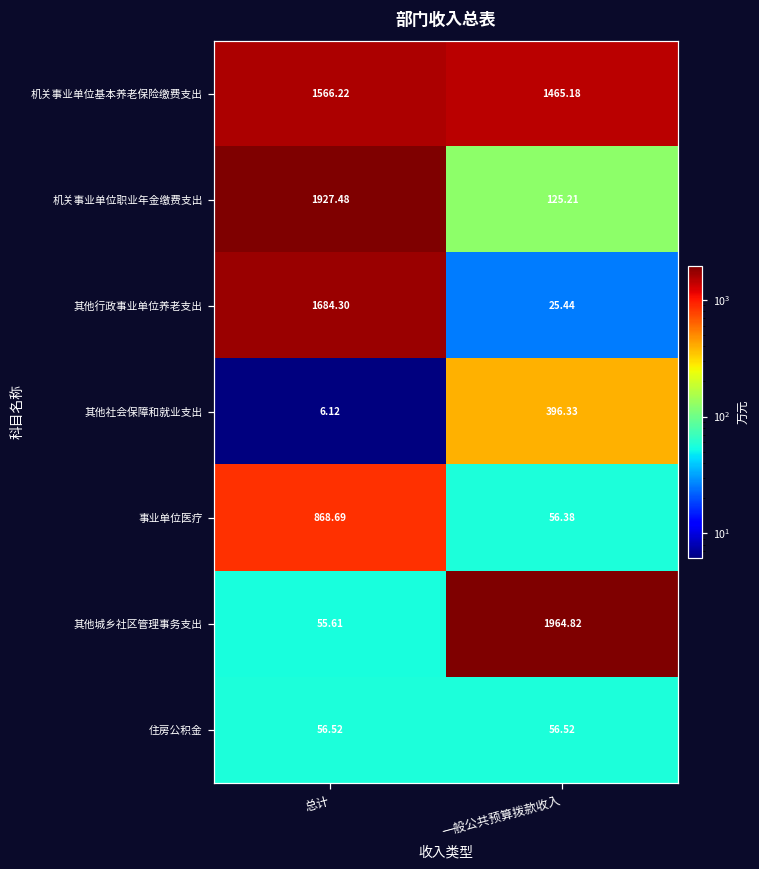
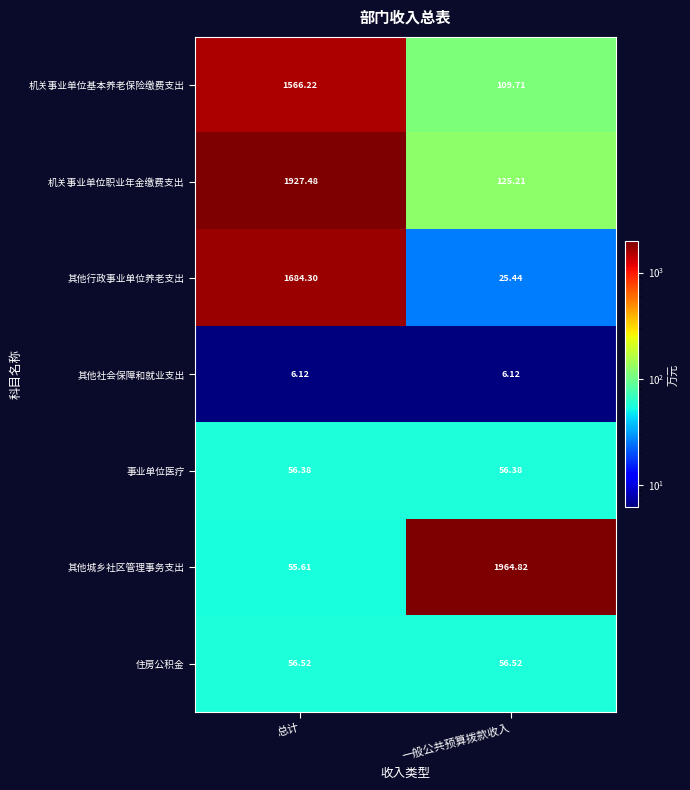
机关事业单位基本养老保险缴费支出, 一般公共预算拨款收入: 1465.18 -> 109.71
其他社会保障和就业支出, 一般公共预算拨款收入: 396.33 -> 6.12
事业单位医疗, 总计: 868.69 -> 56.38
